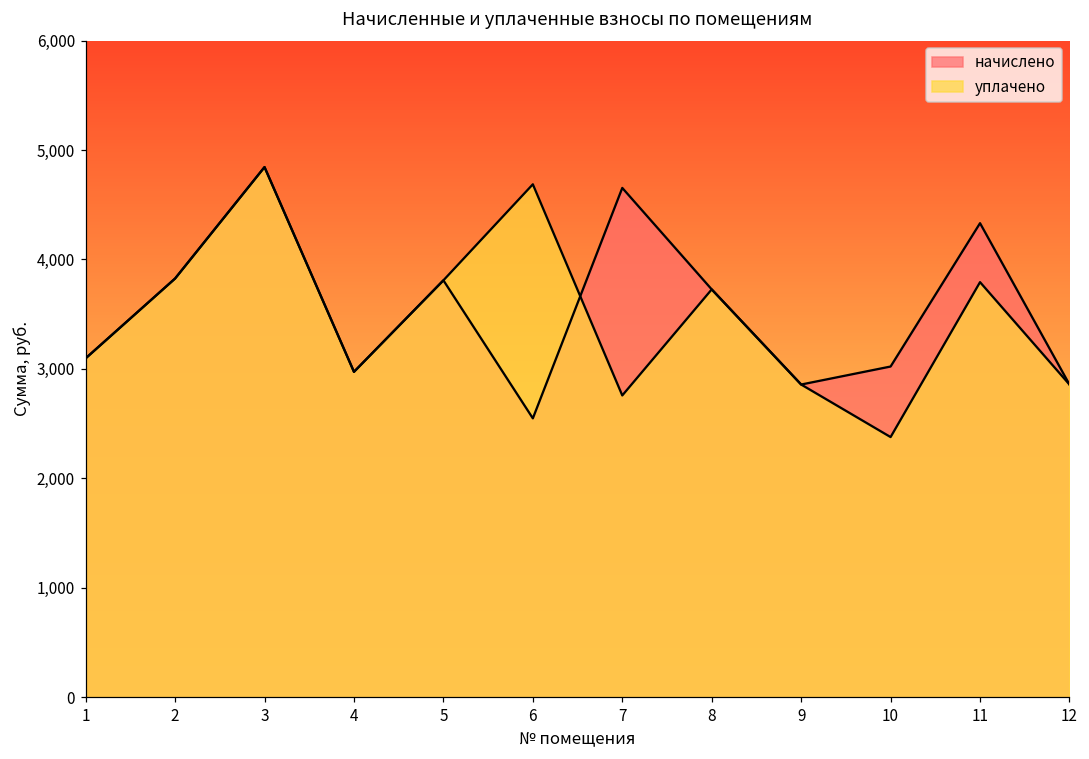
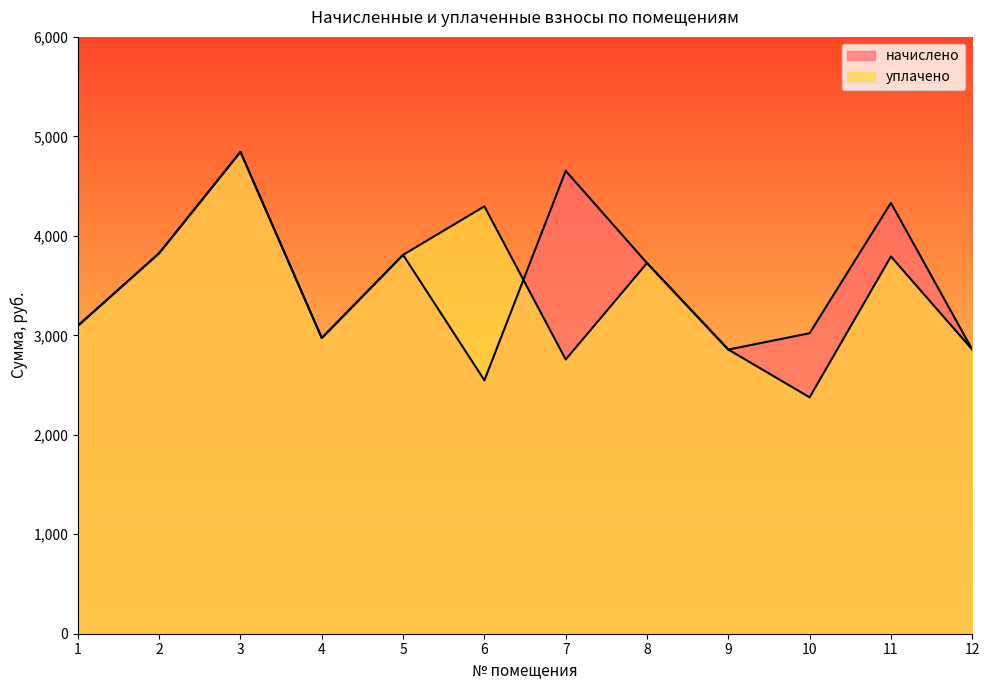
уплачено, 6: 4,700 -> 4,300
